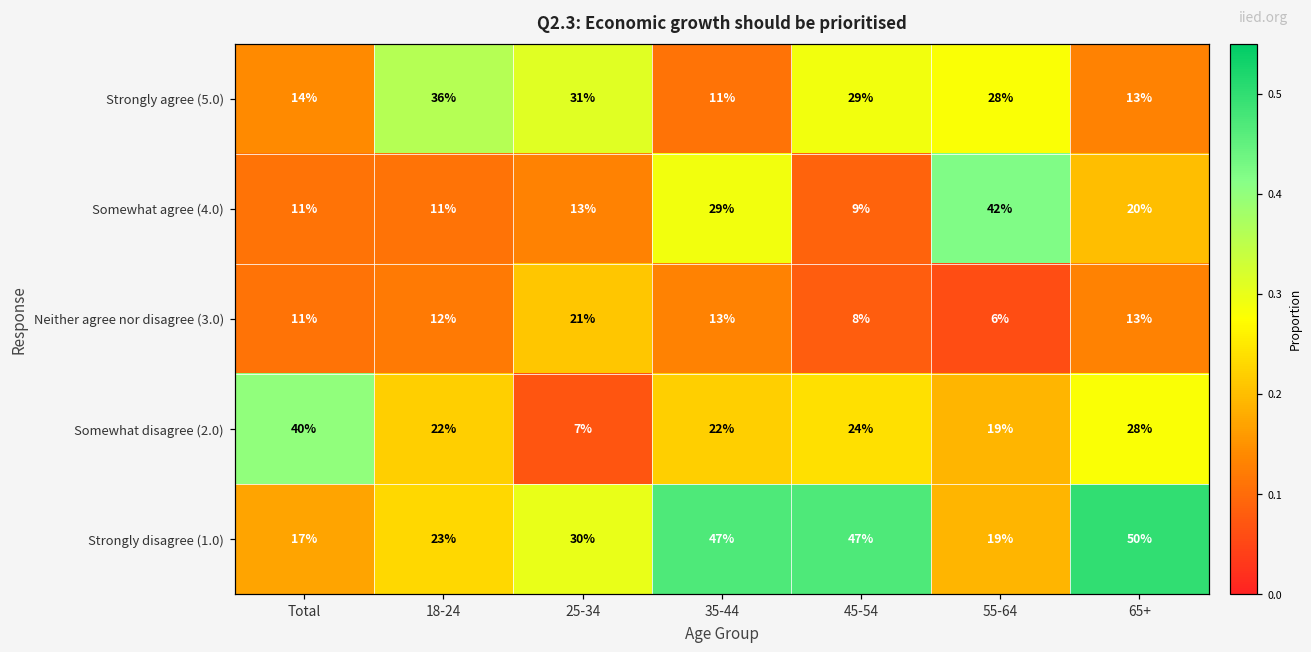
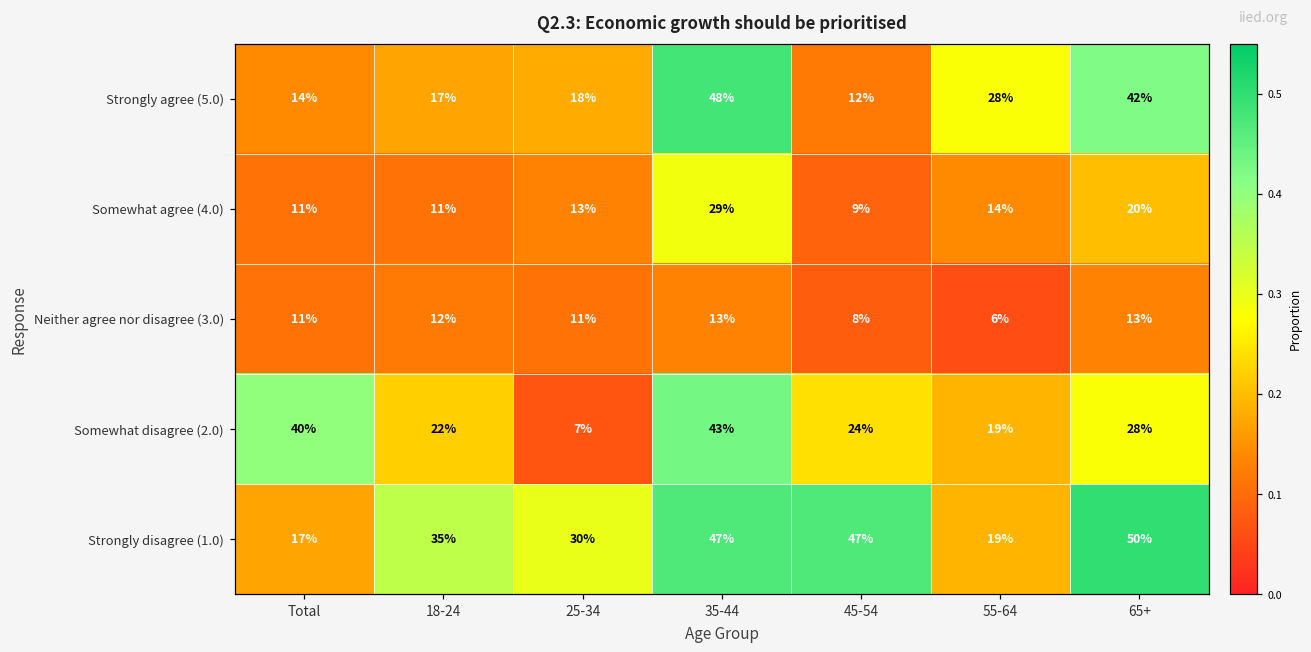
Strongly agree (5.0), 18-24: 36% -> 17%
Strongly agree (5.0), 25-34: 31% -> 18%
Strongly agree (5.0), 35-44: 11% -> 48%
Strongly agree (5.0), 45-54: 29% -> 12%
Strongly agree (5.0), 65+: 13% -> 42%
Somewhat agree (4.0), 55-64: 42% -> 14%
Neither agree nor disagree (3.0), 25-34: 21% -> 11%
Somewhat disagree (2.0), 35-44: 22% -> 43%
Strongly disagree (1.0), 18-24: 23% -> 35%
